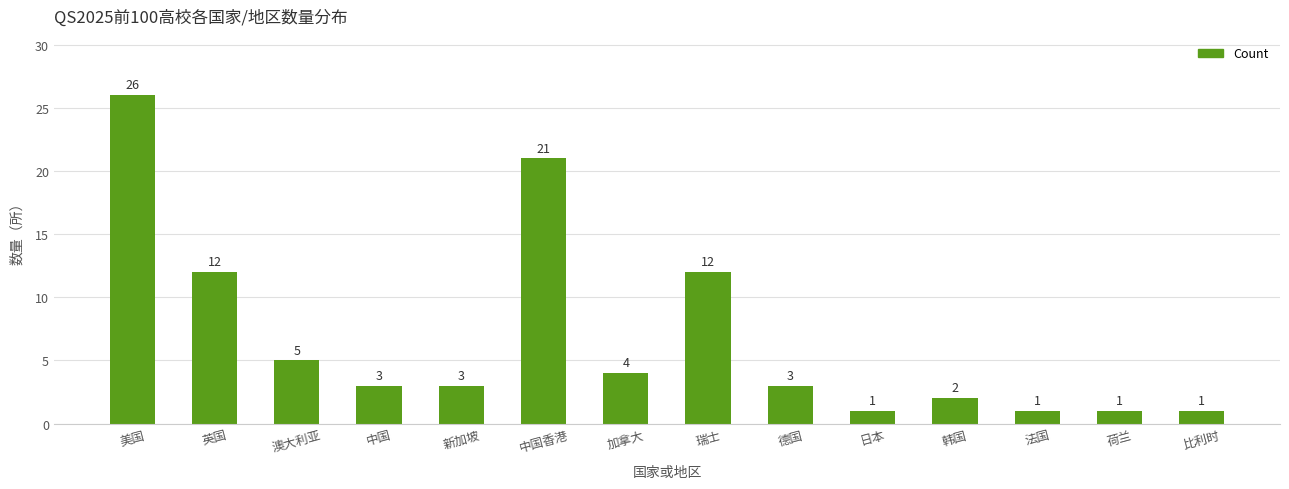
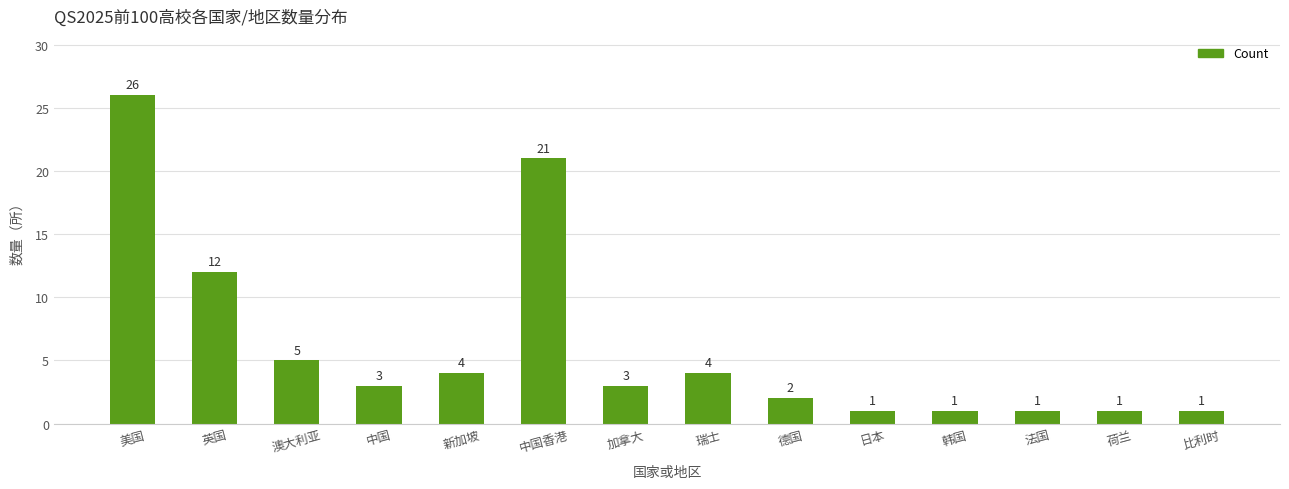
新加坡: 3 -> 4
加拿大: 4 -> 3
瑞士: 12 -> 4
德国: 3 -> 2
韩国: 2 -> 1
